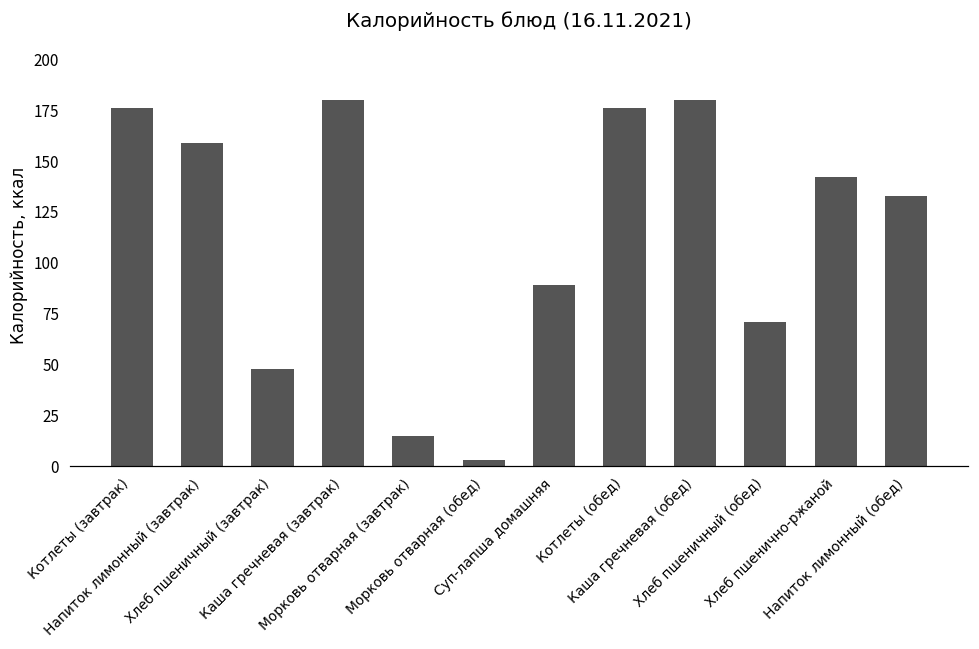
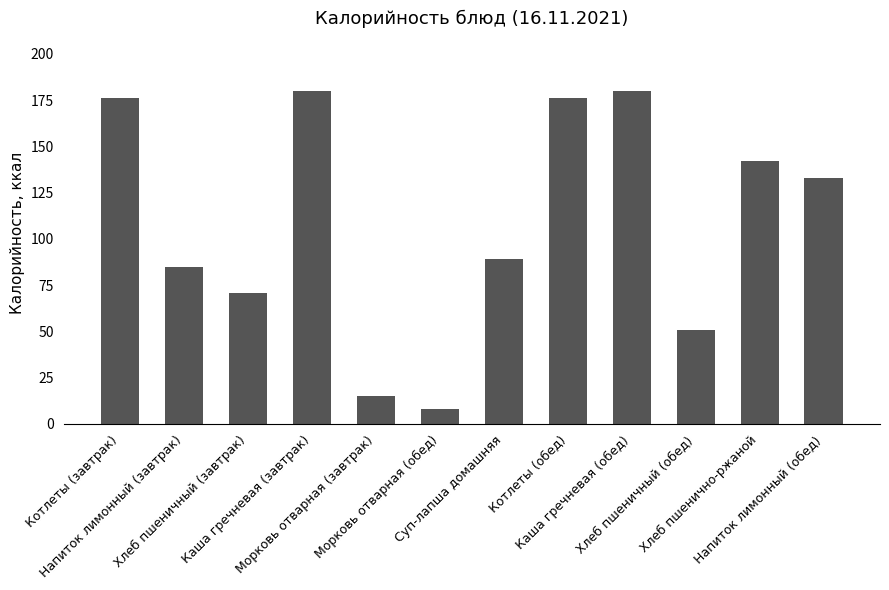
Напиток лимонный (завтрак): 159 -> 85
Хлеб пшеничный (завтрак): 48 -> 71
Морковь отварная (обед): 3 -> 8
Хлеб пшеничный (обед): 71 -> 51
